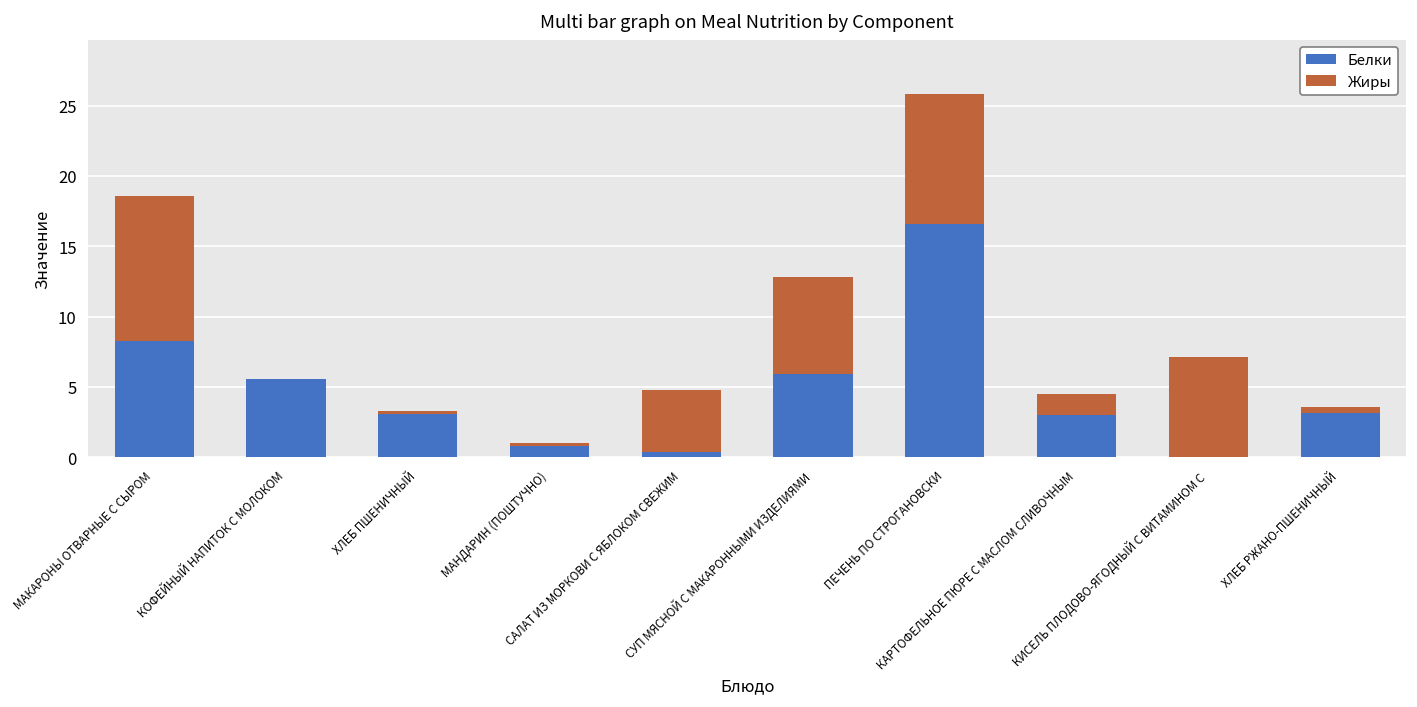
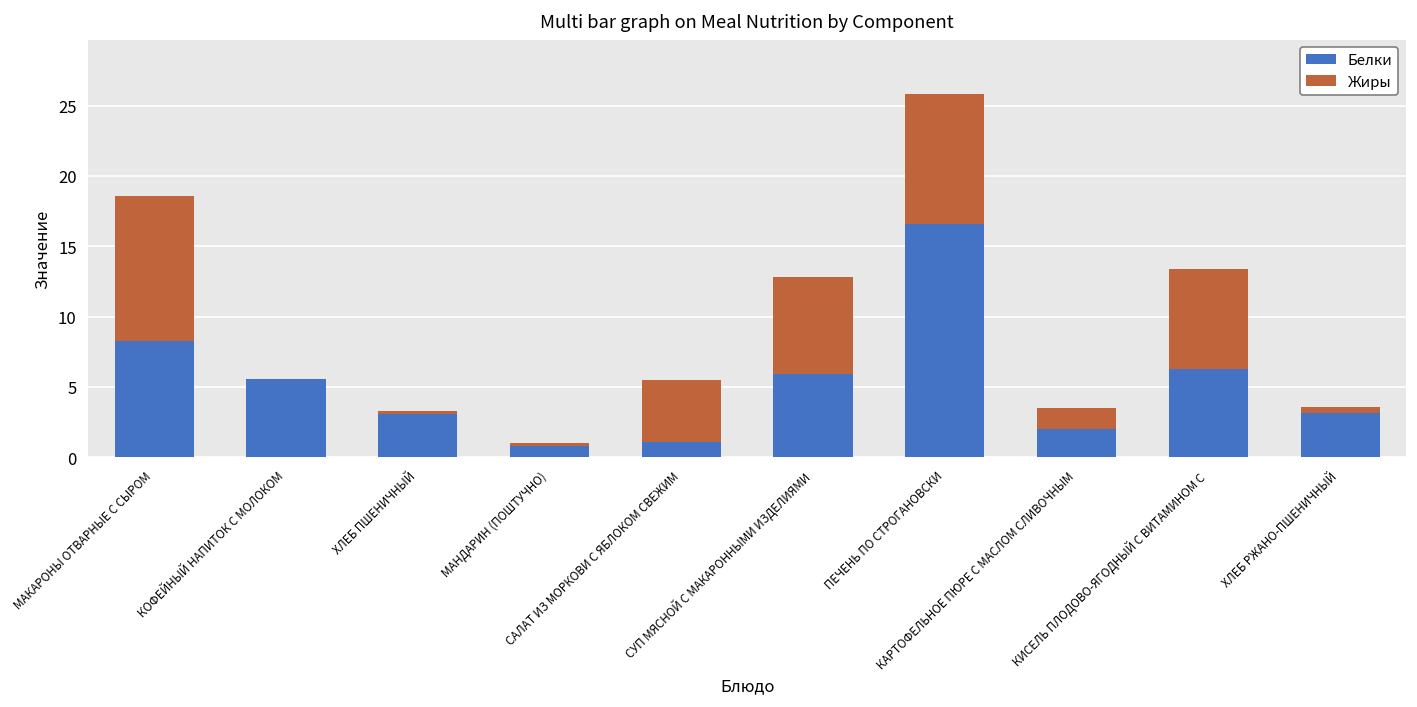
Белки, САЛАТ ИЗ МОРКОВИ С ЯБЛОКОМ СВЕЖИМ: 0.4 -> 1.1
Белки, КАРТОФЕЛЬНОЕ ПЮРЕ С МАСЛОМ СЛИВОЧНЫМ: 3 -> 2
Белки, КИСЕЛЬ ПЛОДОВО-ЯГОДНЫЙ С ВИТАМИНОМ С: 0.0 -> 6.3
